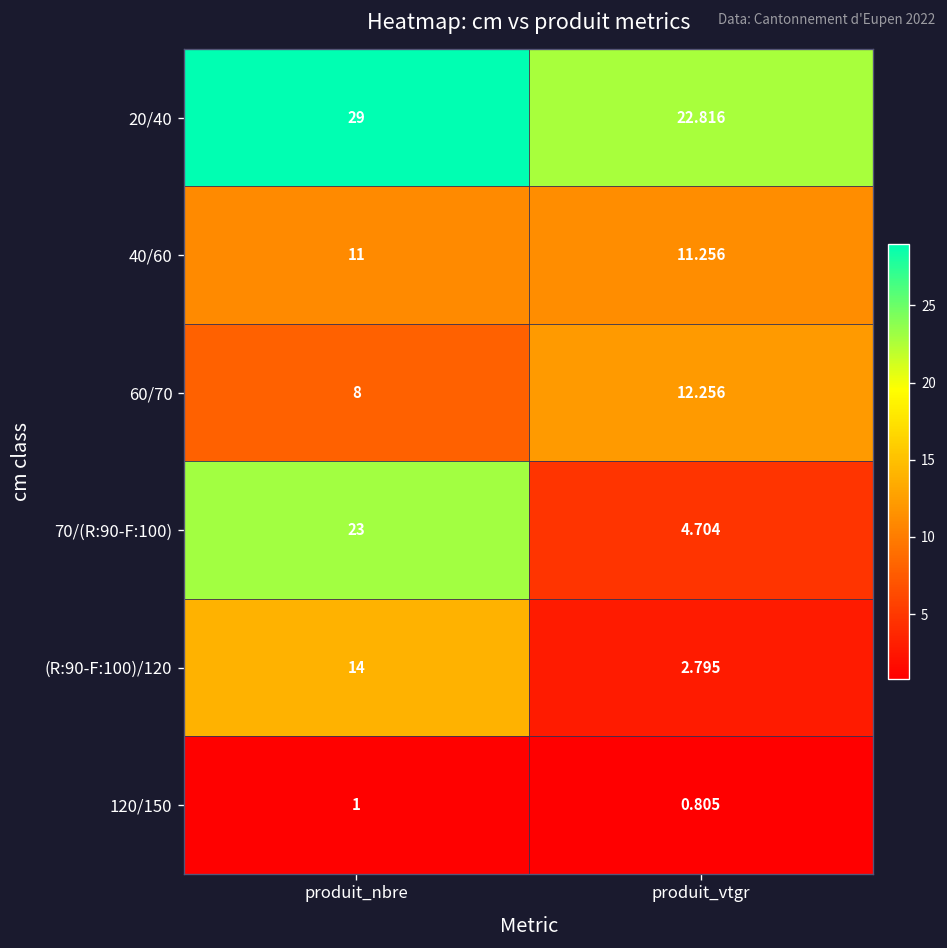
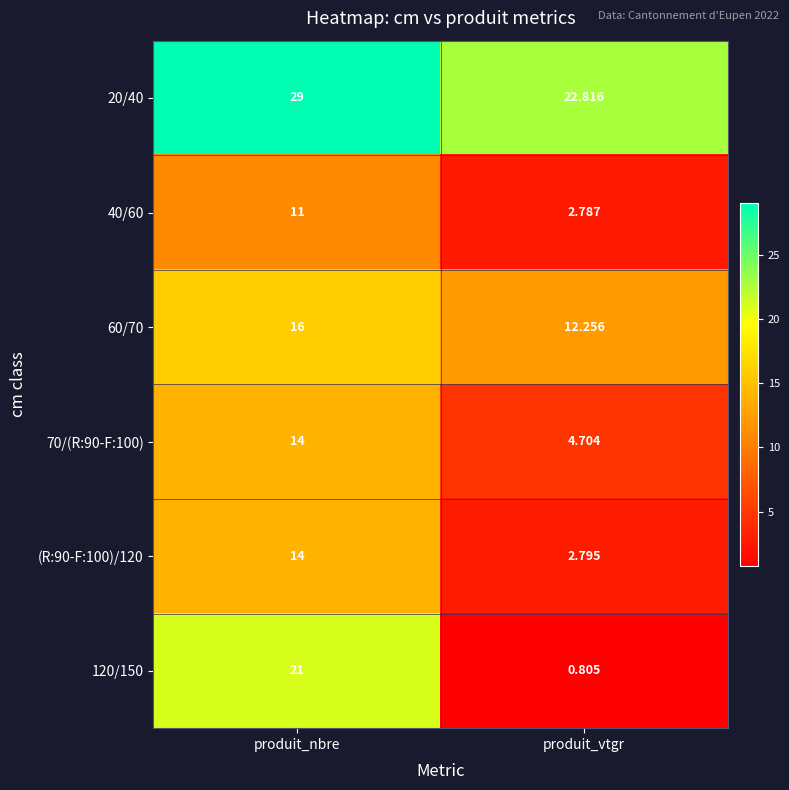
40/60, produit_vtgr: 11.256 -> 2.787
60/70, produit_nbre: 8 -> 16
70/(R:90-F:100), produit_nbre: 23 -> 14
120/150, produit_nbre: 1 -> 21
